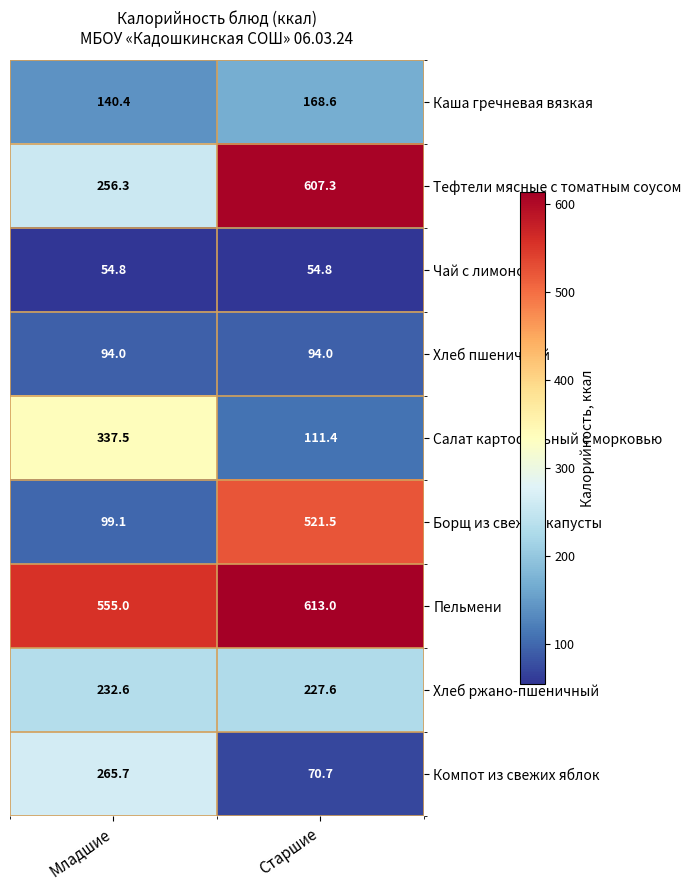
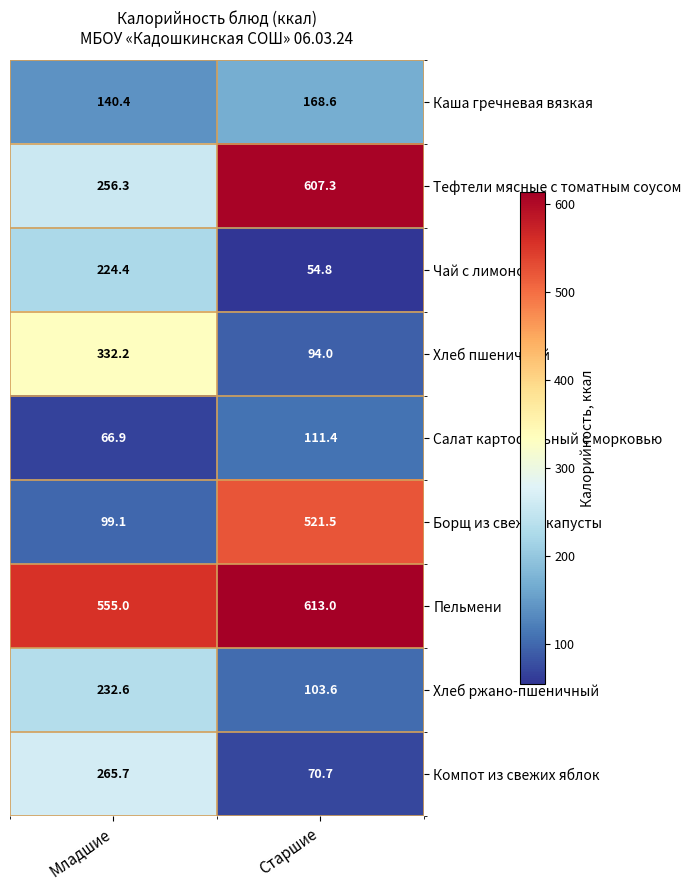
Чай с лимоном, Младшие: 54.8 -> 224.4
Хлеб пшеничный, Младшие: 94.0 -> 332.2
Салат картофельный с морковью, Младшие: 337.5 -> 66.9
Хлеб ржано-пшеничный, Старшие: 227.6 -> 103.6
